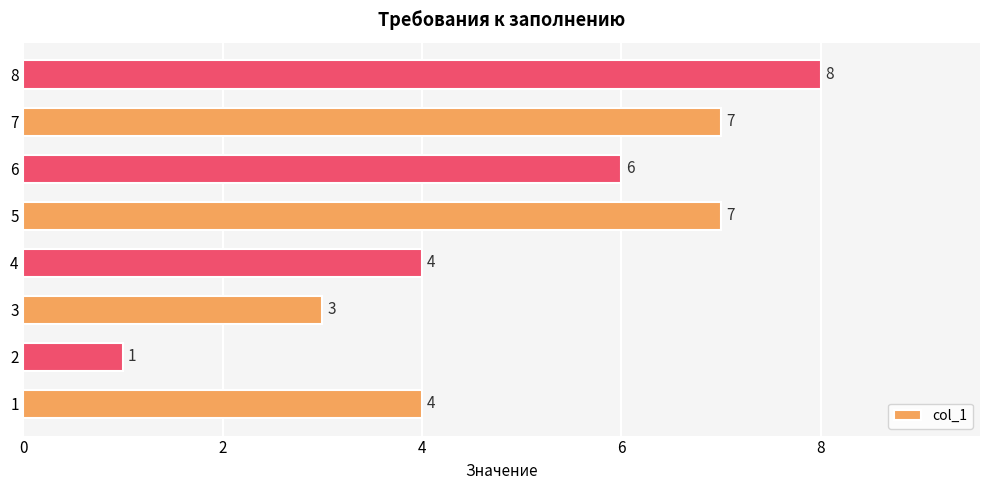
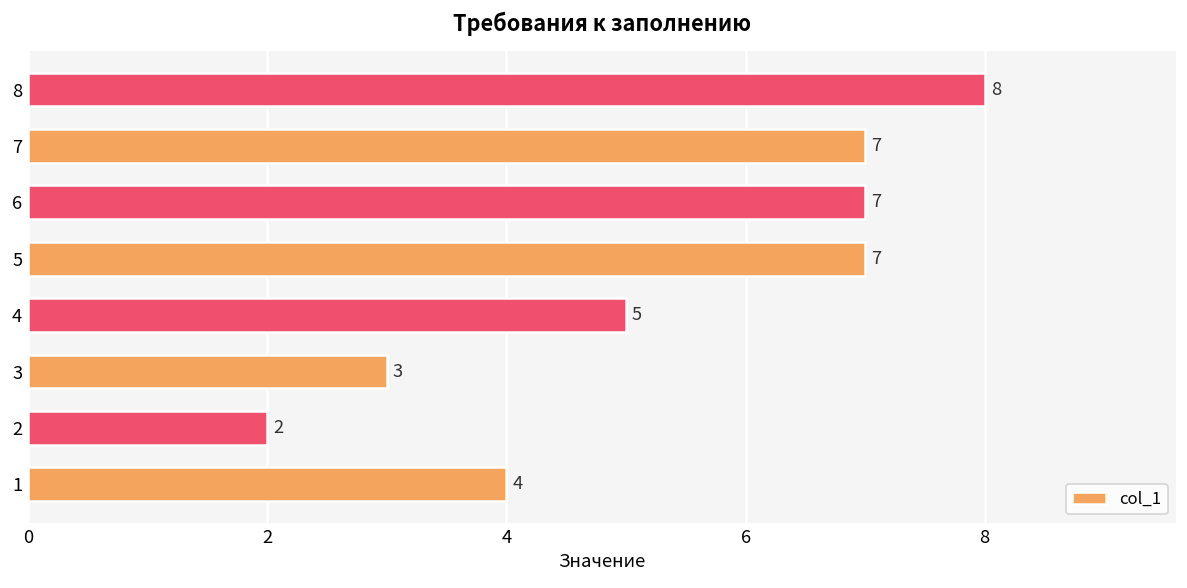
6: 6 -> 7
4: 4 -> 5
2: 1 -> 2
